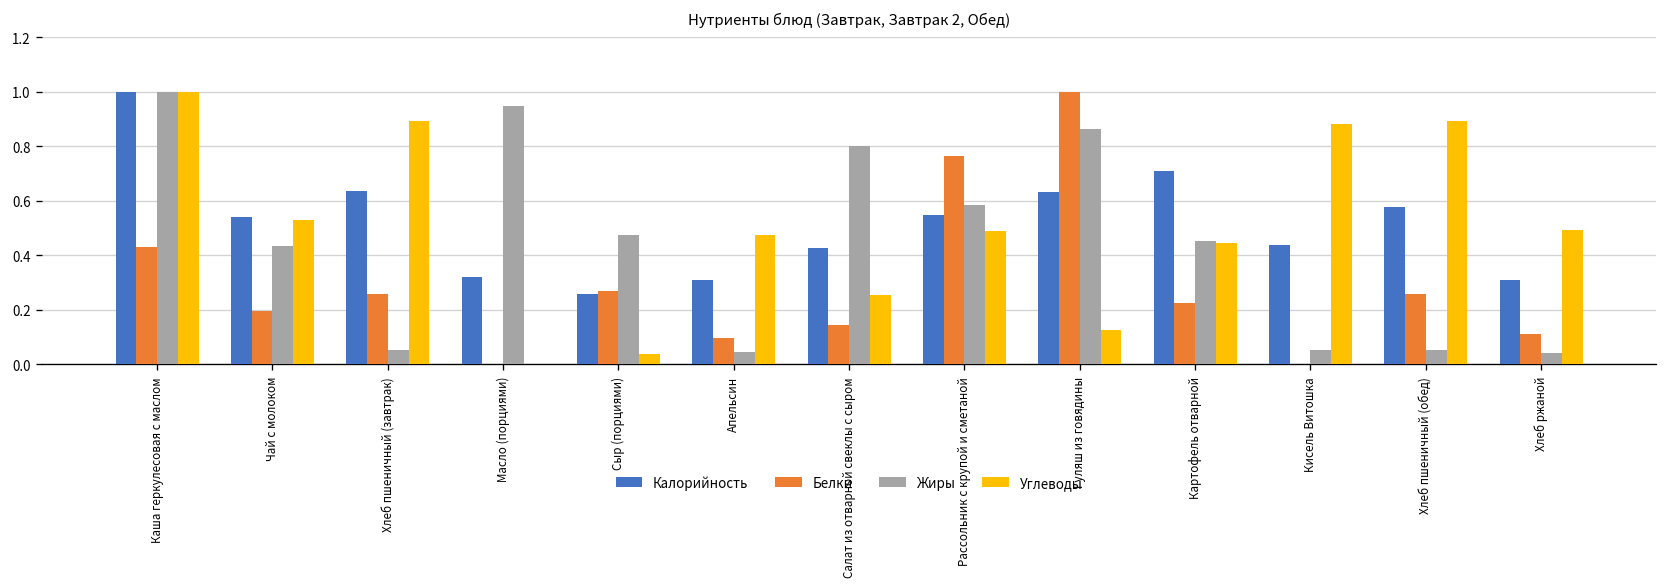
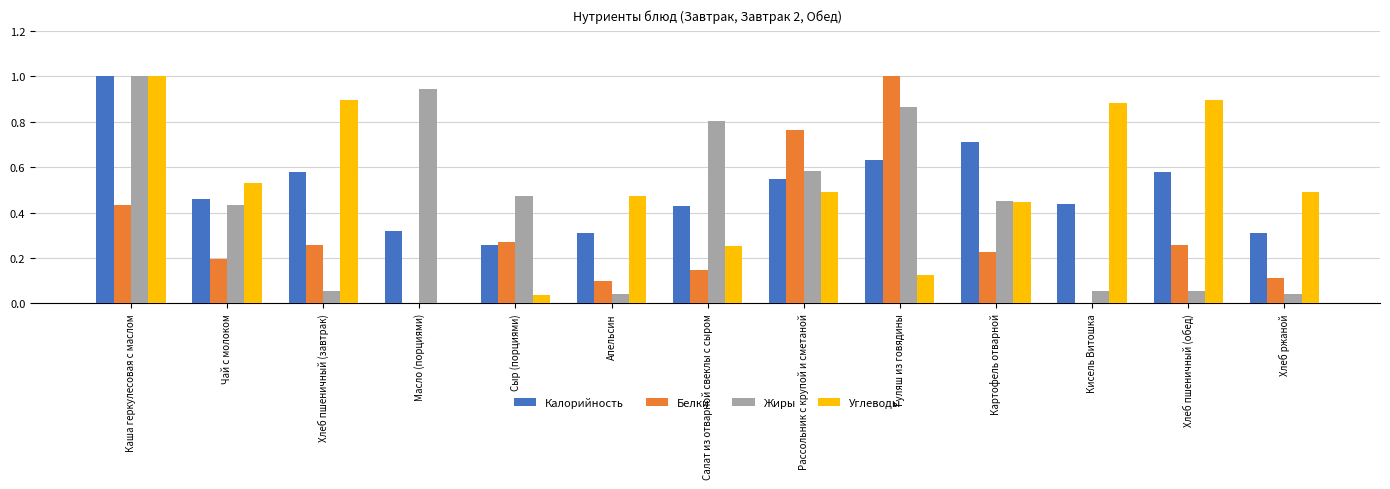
Калорийность, Чай с молоком: 0.54 -> 0.46
Калорийность, Хлеб пшеничный (завтрак): 0.64 -> 0.58
